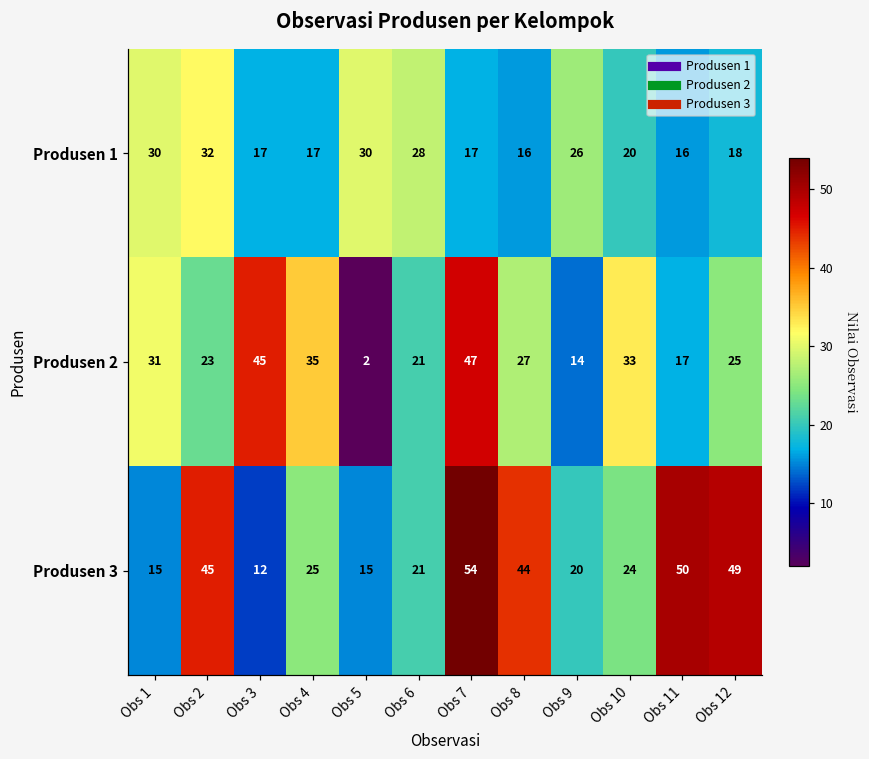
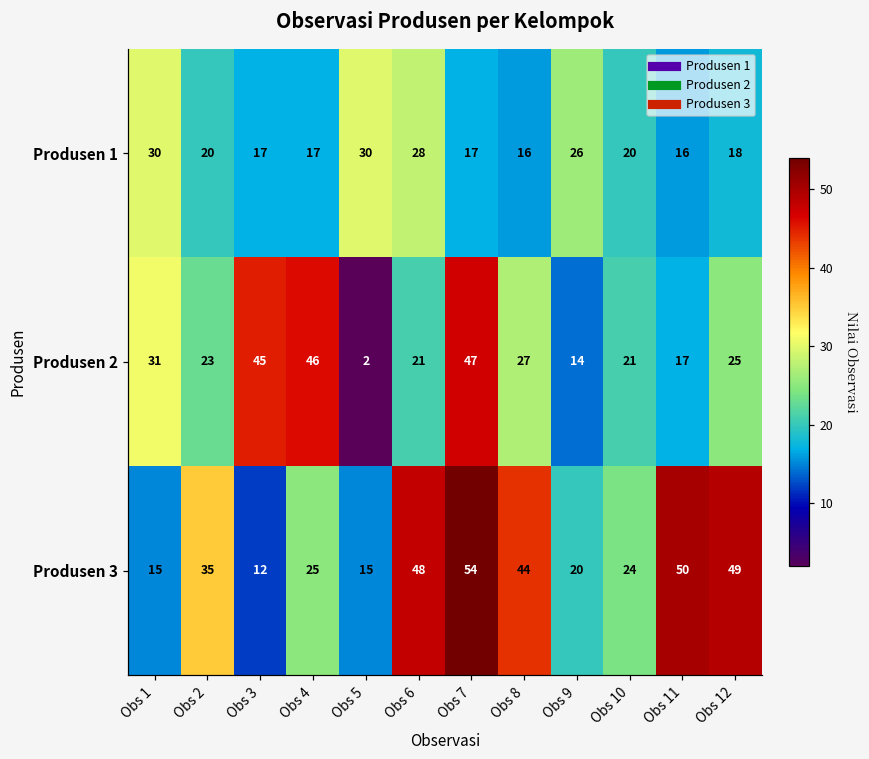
Produsen 1, Obs 2: 32 -> 20
Produsen 2, Obs 4: 35 -> 46
Produsen 2, Obs 10: 33 -> 21
Produsen 3, Obs 2: 45 -> 35
Produsen 3, Obs 6: 21 -> 48
